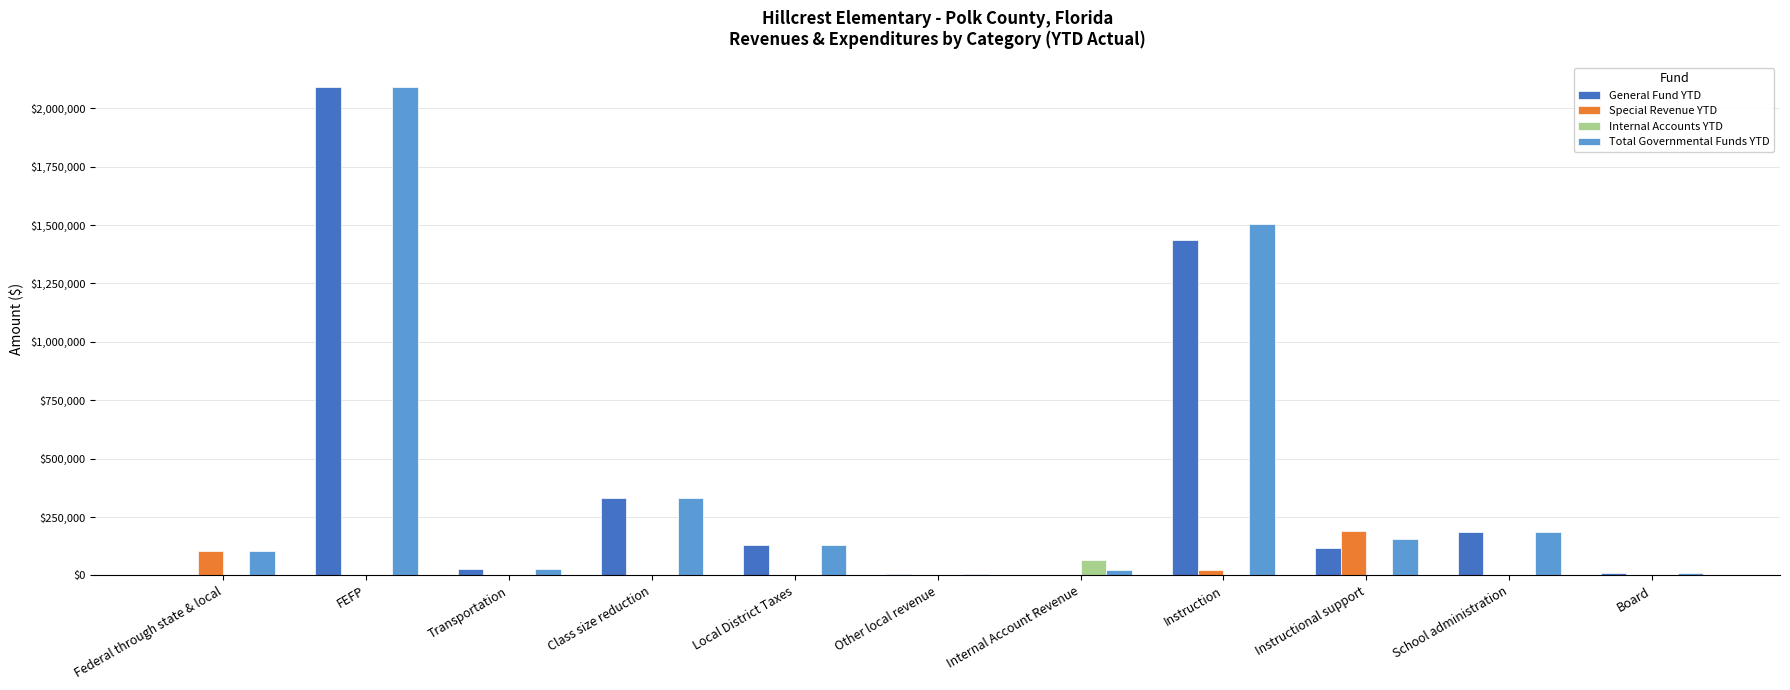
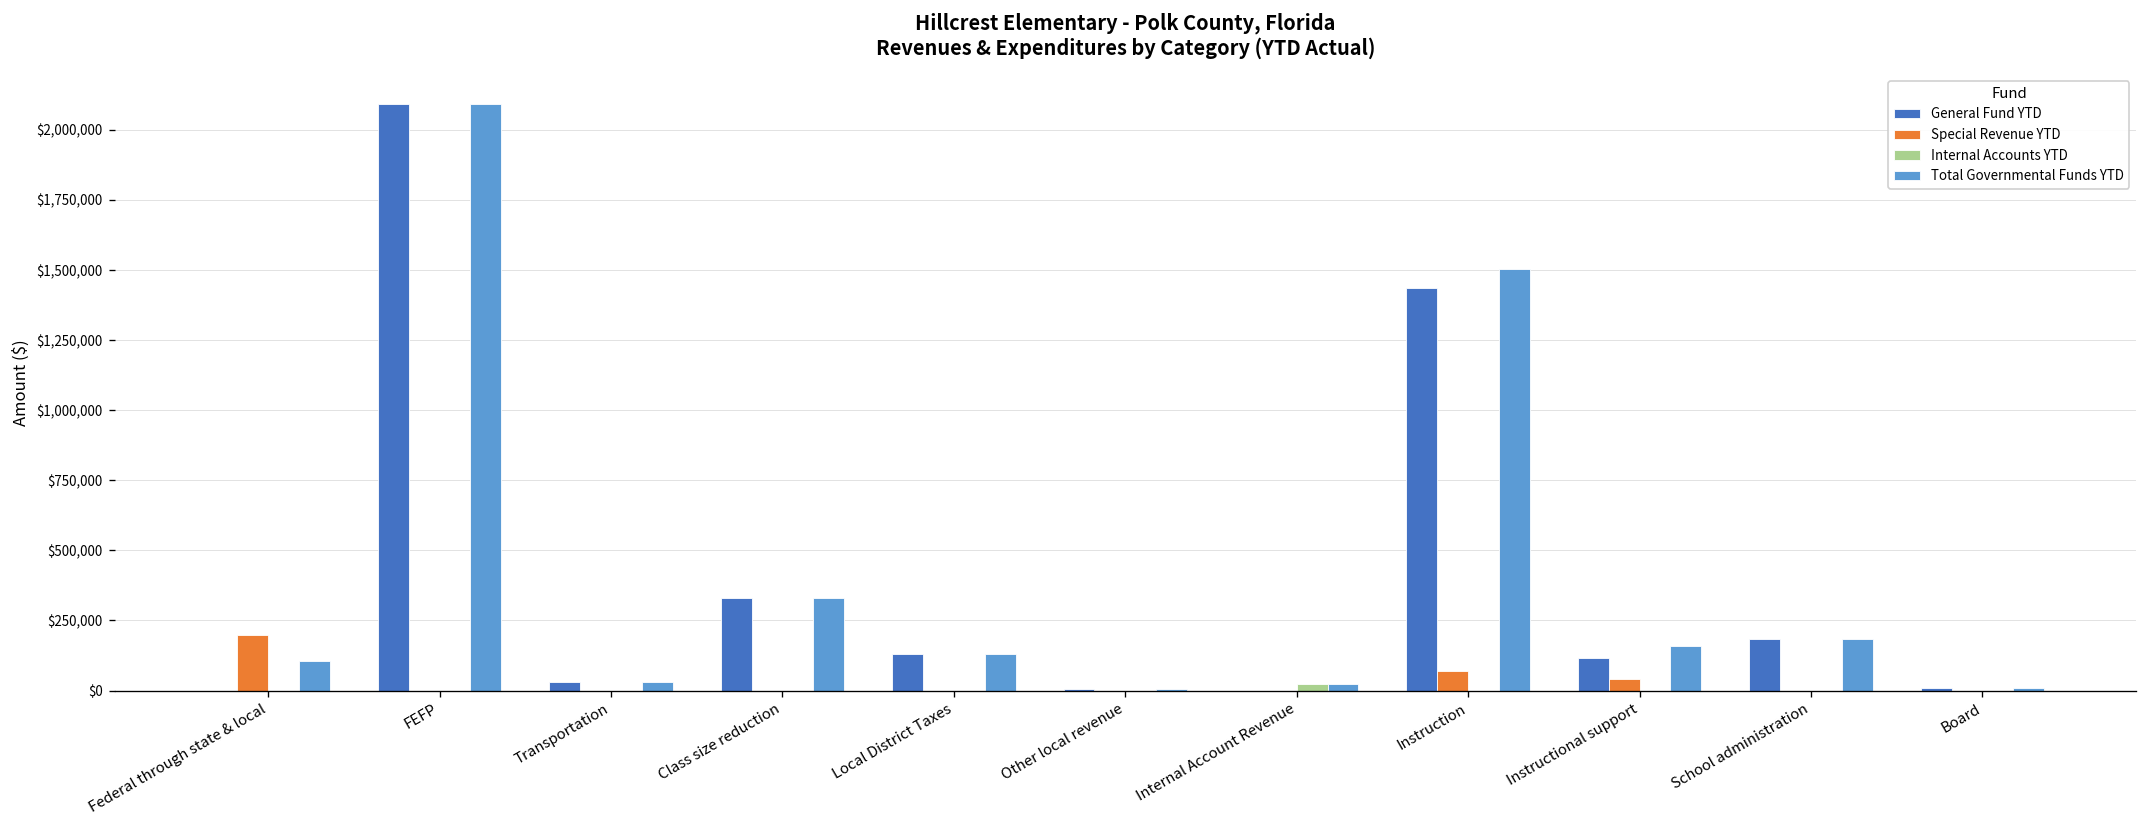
Special Revenue YTD, Federal through state & local: $110,000 -> $200,000
Internal Accounts YTD, Internal Account Revenue: $70,000 -> $20,000
Special Revenue YTD, Instruction: $20,000 -> $70,000
Special Revenue YTD, Instructional support: $190,000 -> $40,000
